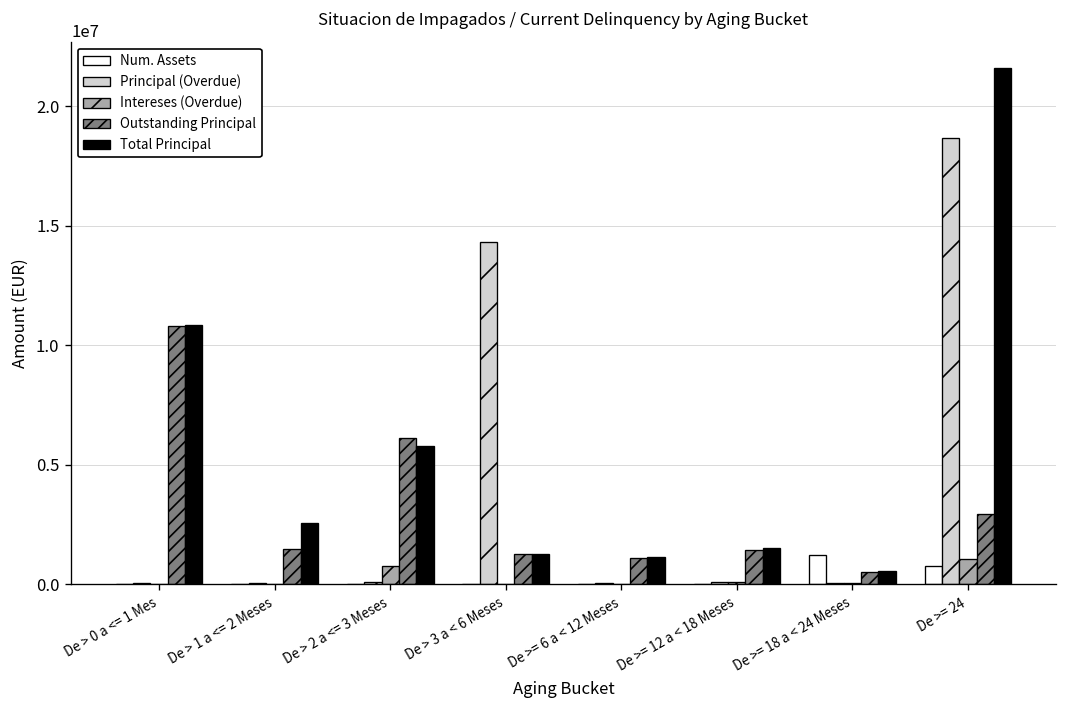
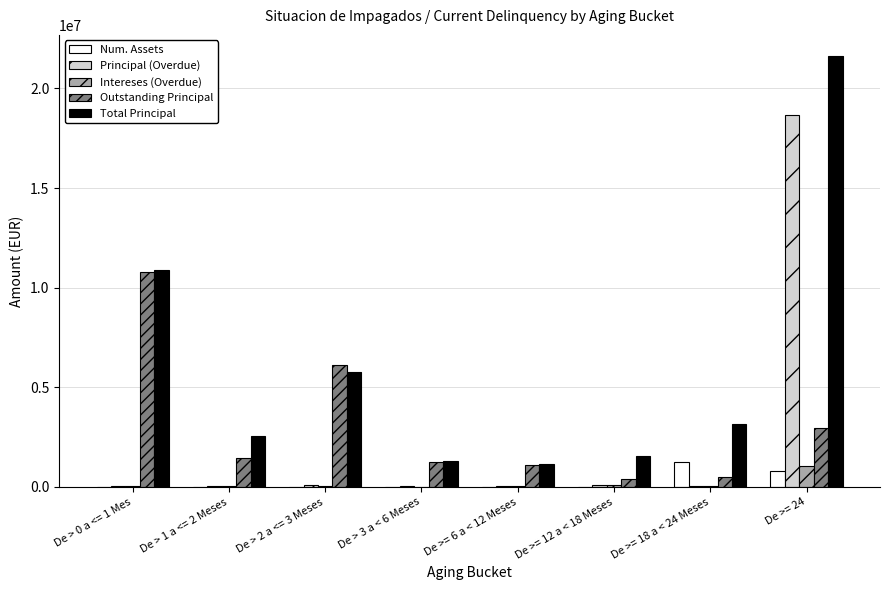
Intereses (Overdue), De > 2 a <= 3 Meses: 800000 -> 100000
Principal (Overdue), De > 3 a < 6 Meses: 14300000 -> 0
Outstanding Principal, De >= 12 a < 18 Meses: 1400000 -> 400000
Total Principal, De >= 18 a < 24 Meses: 600000 -> 3100000
